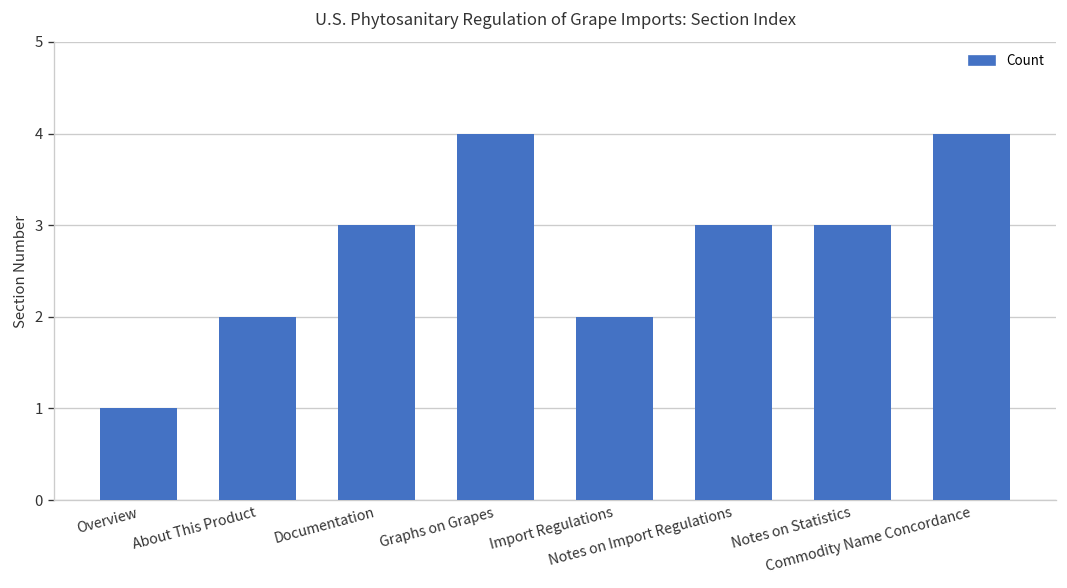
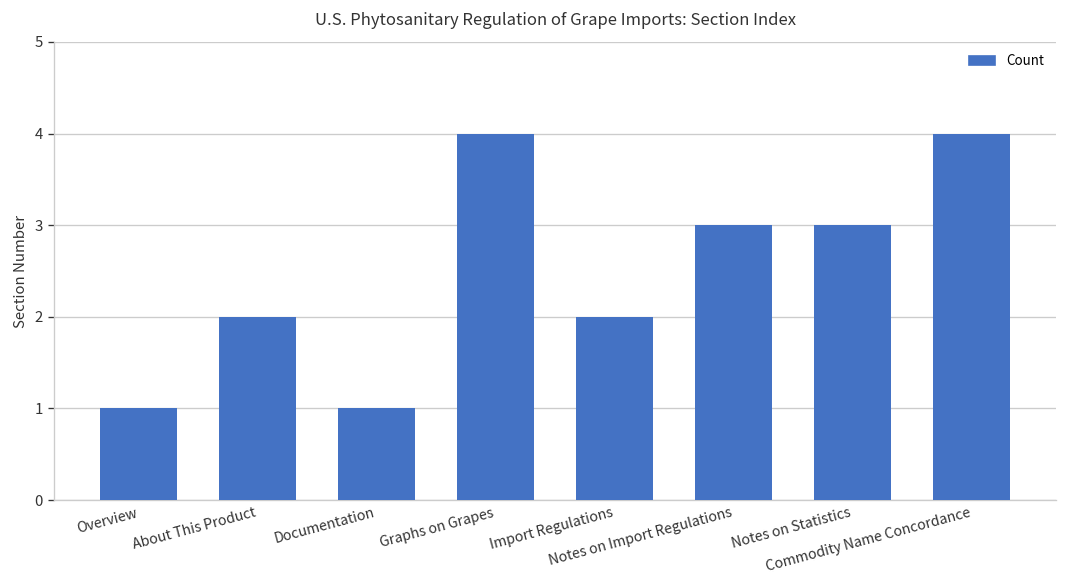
Documentation: 3 -> 1
